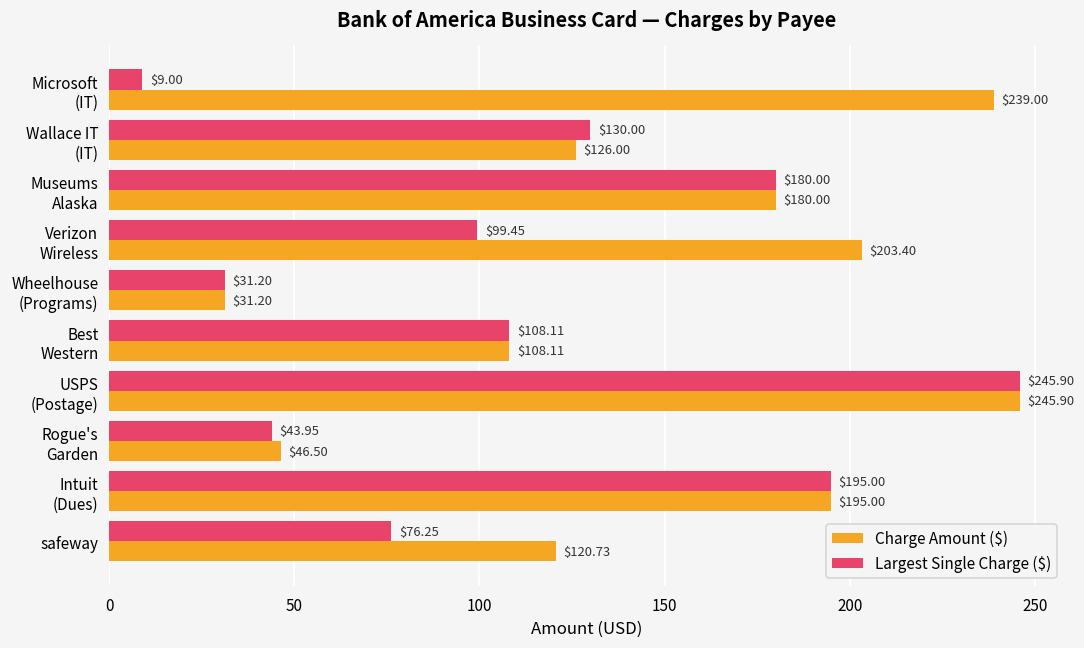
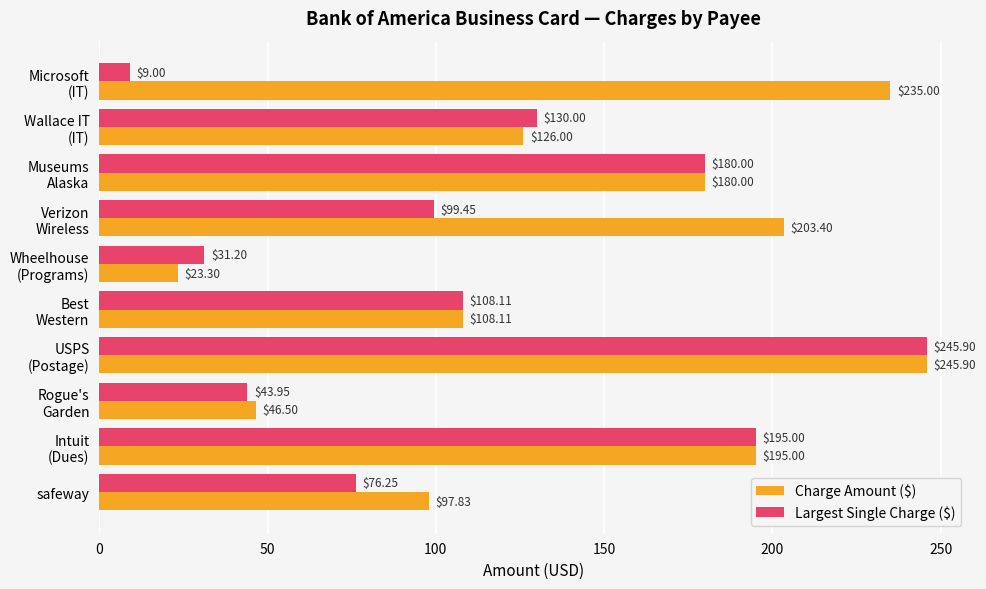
Charge Amount ($), Microsoft (IT): $239.00 -> $235.00
Charge Amount ($), Wheelhouse (Programs): $31.20 -> $23.30
Charge Amount ($), safeway: $120.73 -> $97.83
